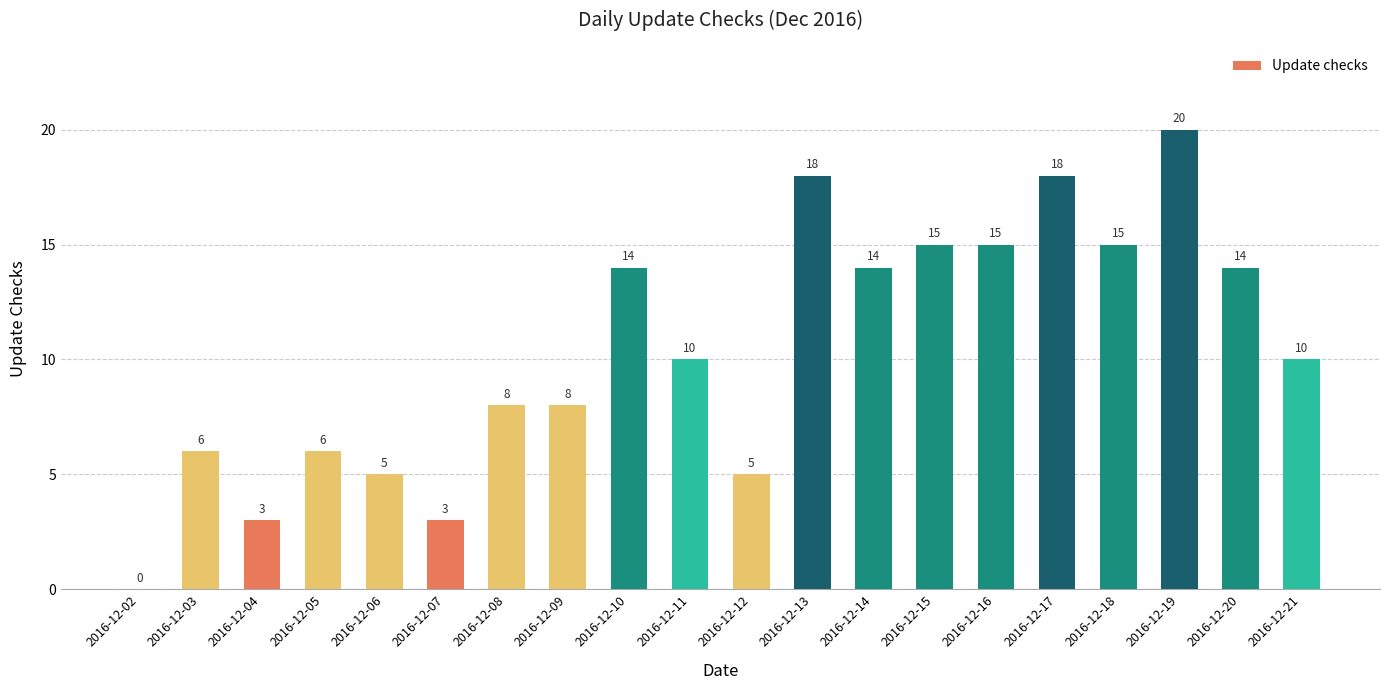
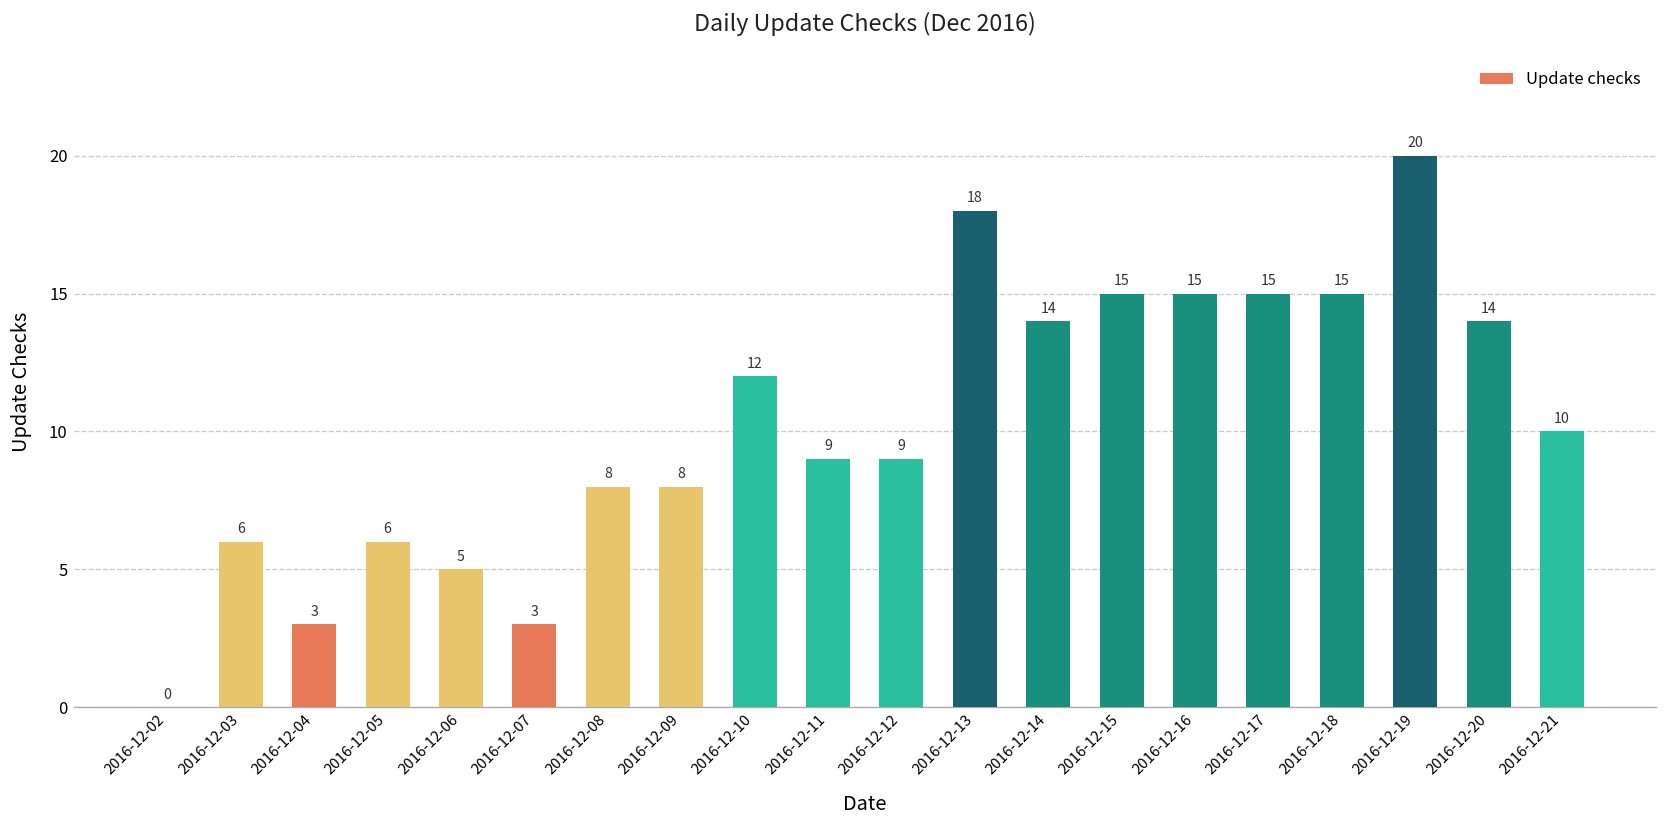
2016-12-10: 14 -> 12
2016-12-11: 10 -> 9
2016-12-12: 5 -> 9
2016-12-17: 18 -> 15
